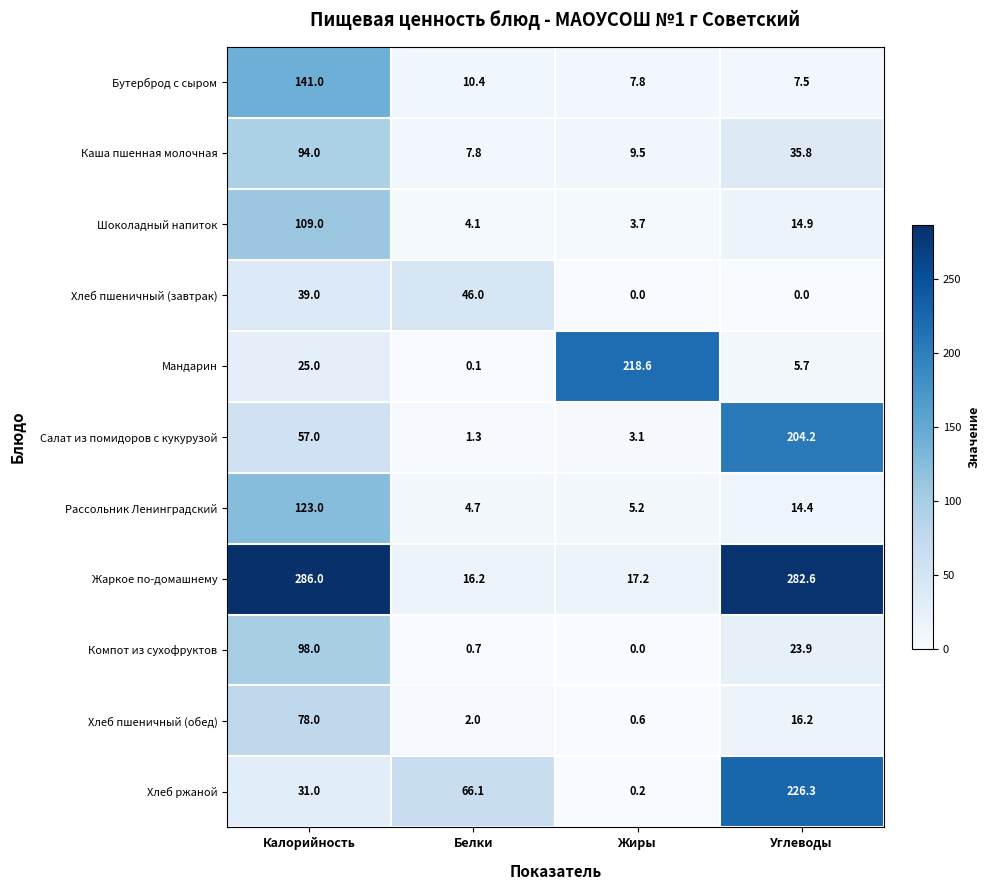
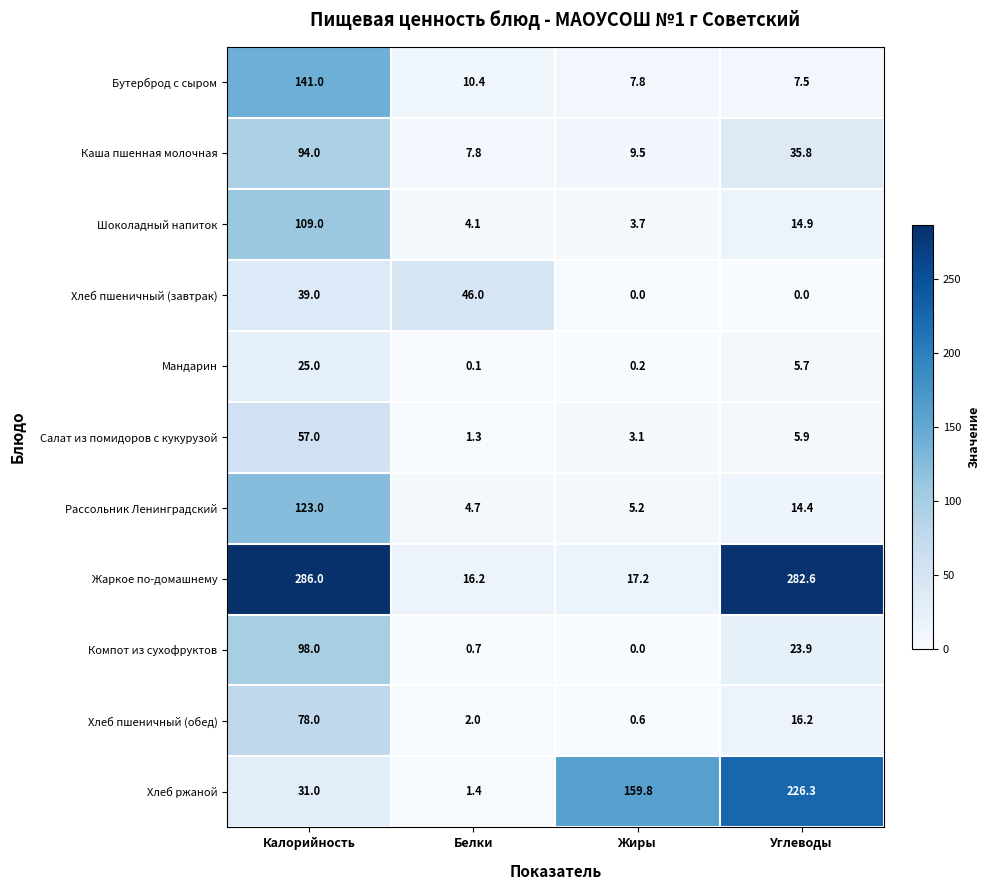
Мандарин, Жиры: 218.6 -> 0.2
Салат из помидоров с кукурузой, Углеводы: 204.2 -> 5.9
Хлеб ржаной, Белки: 66.1 -> 1.4
Хлеб ржаной, Жиры: 0.2 -> 159.8
